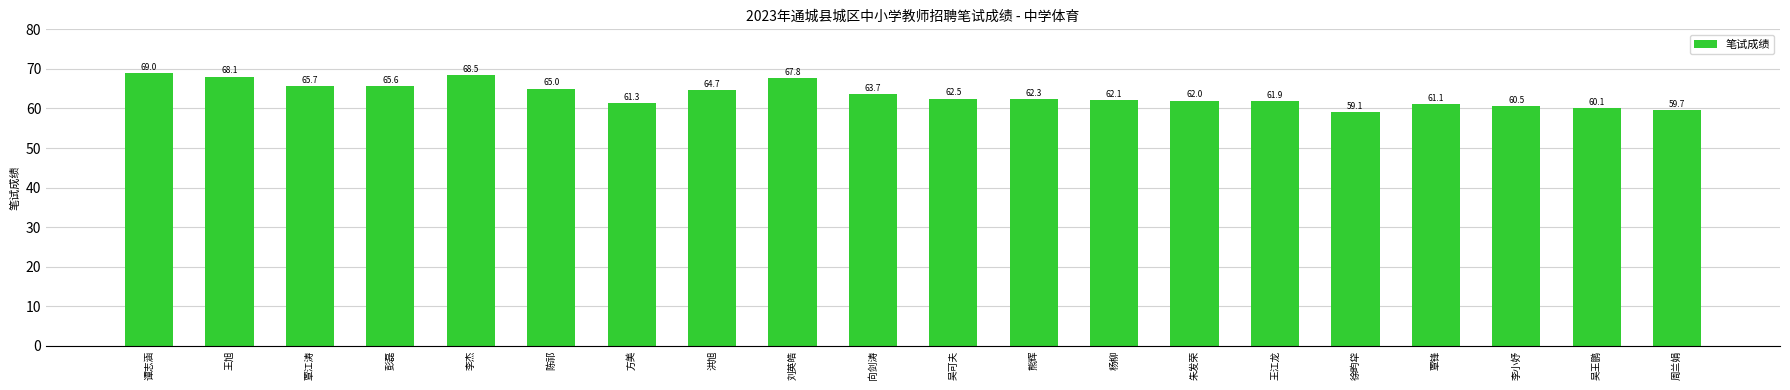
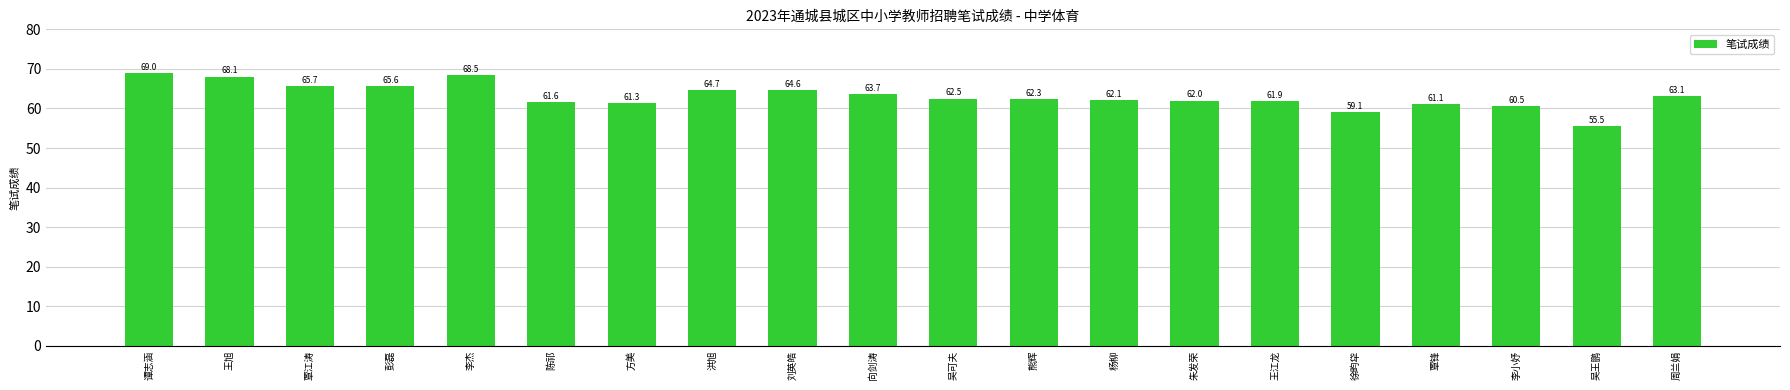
陈祁: 65.0 -> 61.6
刘英皓: 67.8 -> 64.6
吴王鹏: 60.1 -> 55.5
周兰娟: 59.7 -> 63.1
